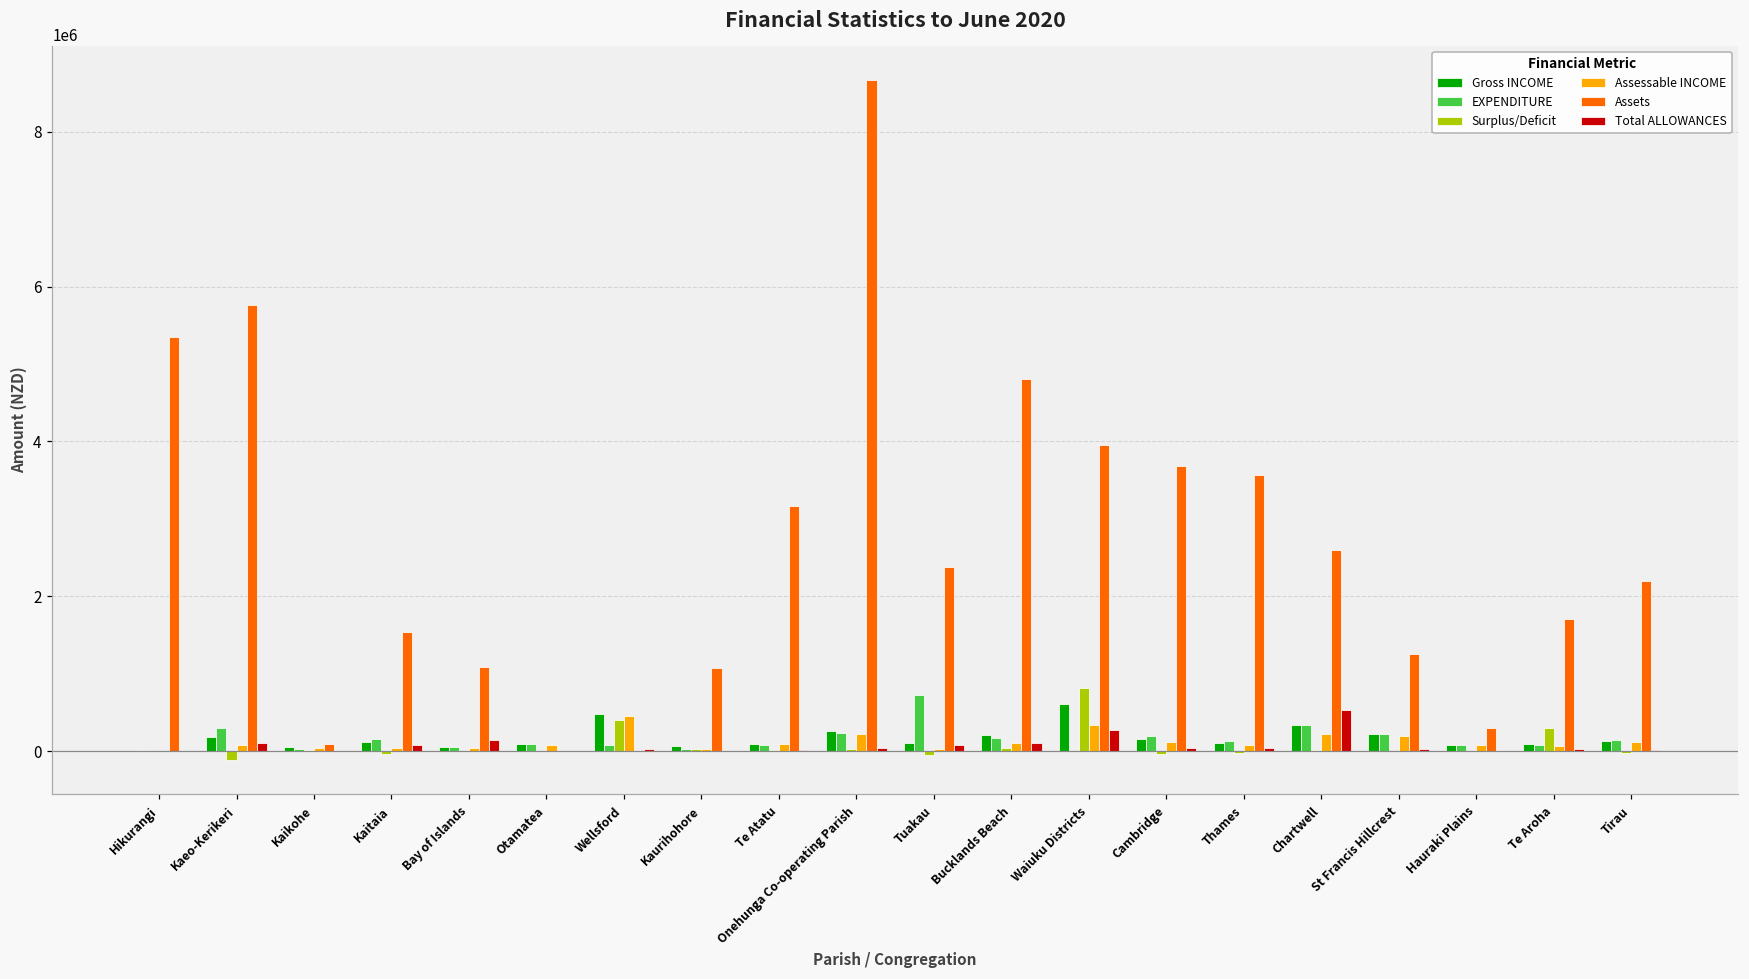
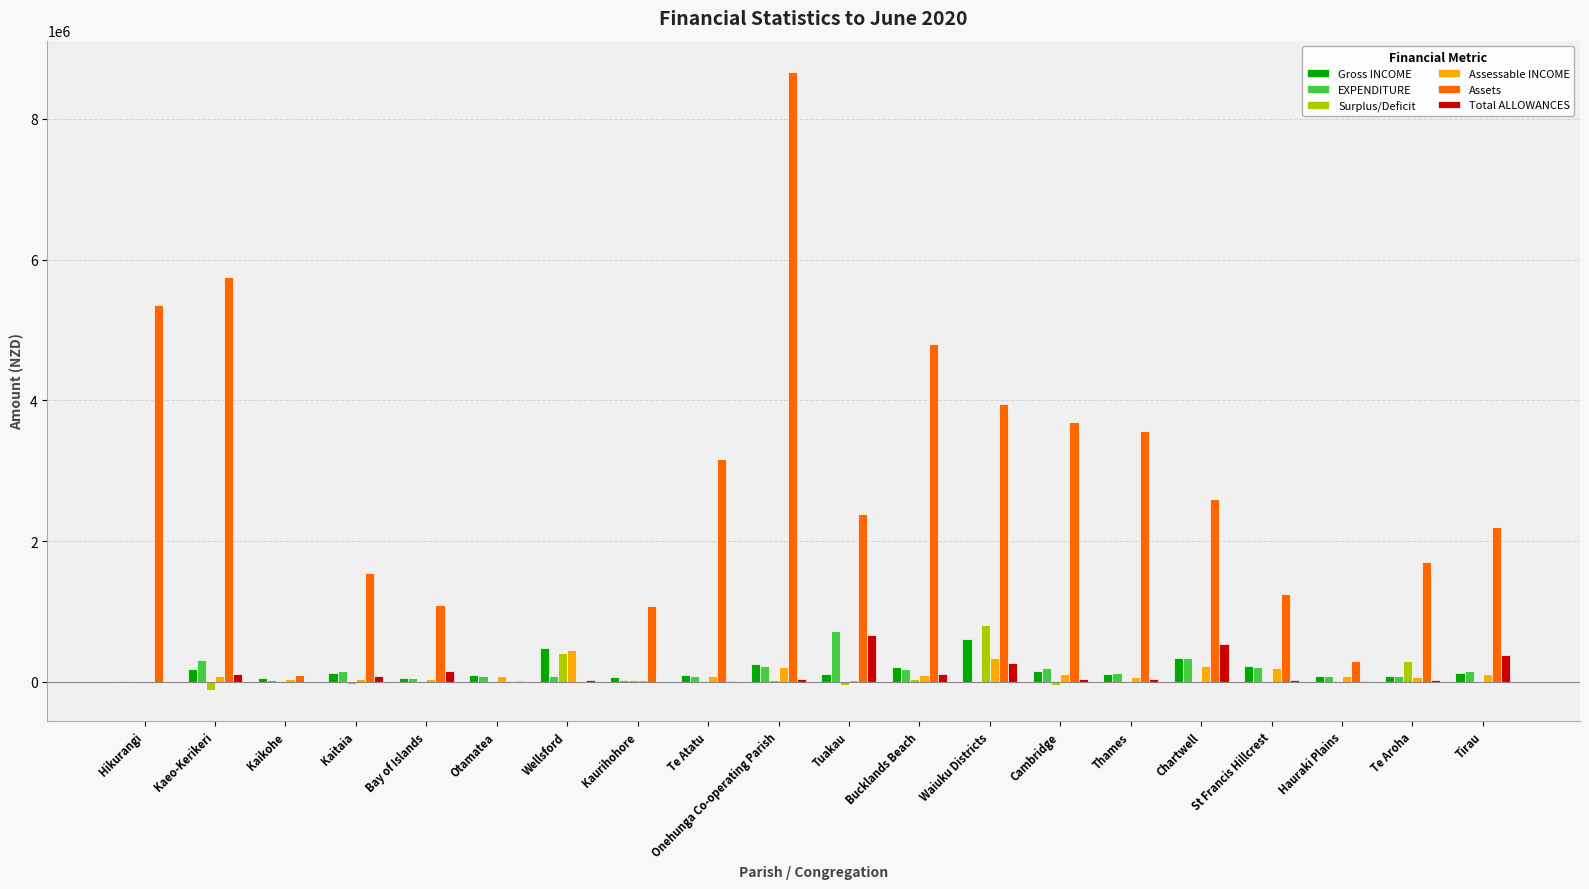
Total ALLOWANCES, Tuakau: 100000 -> 700000
Total ALLOWANCES, Tirau: 0 -> 400000
